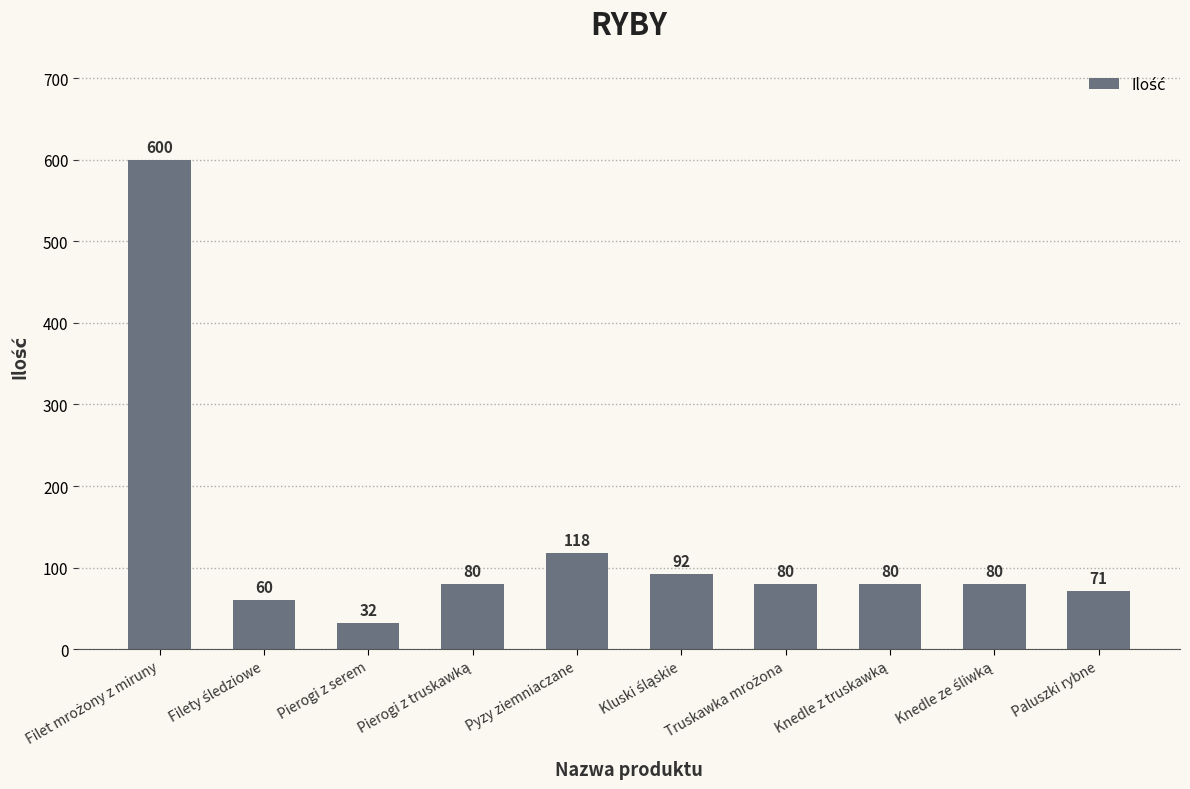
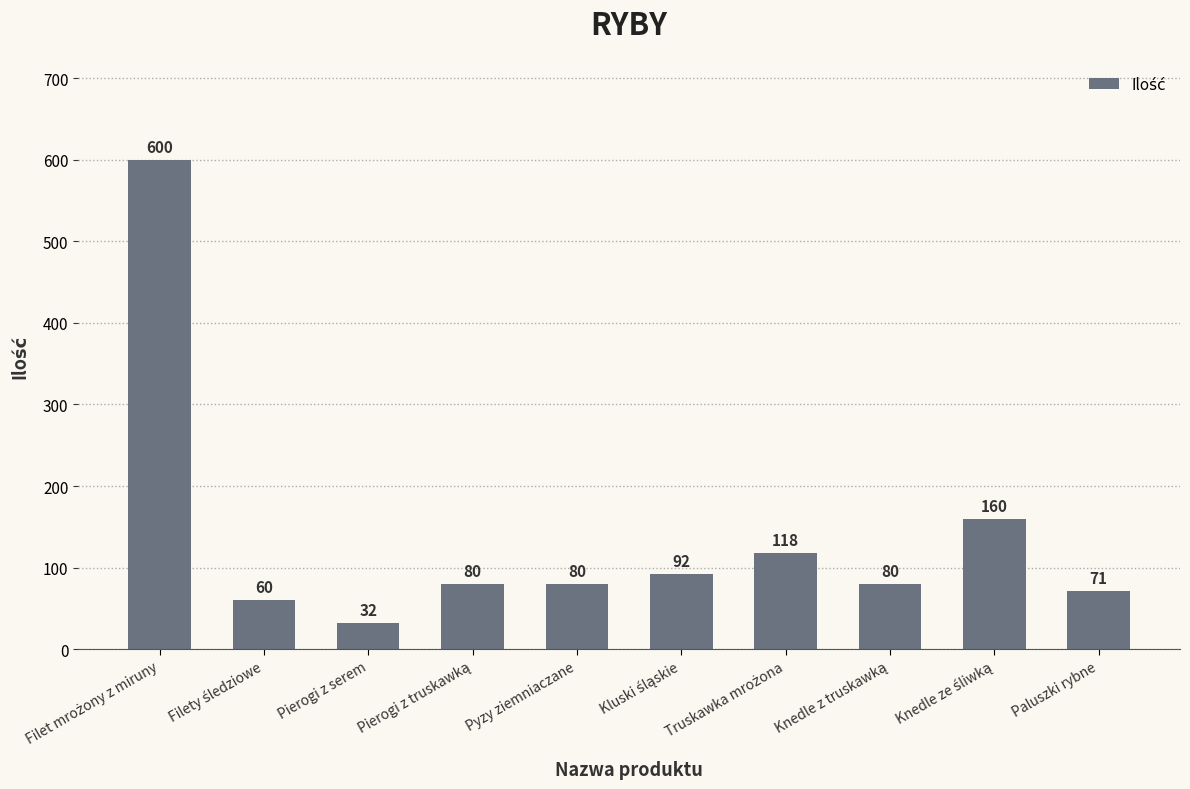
Pyzy ziemniaczane: 118 -> 80
Truskawka mrożona: 80 -> 118
Knedle ze śliwką: 80 -> 160
